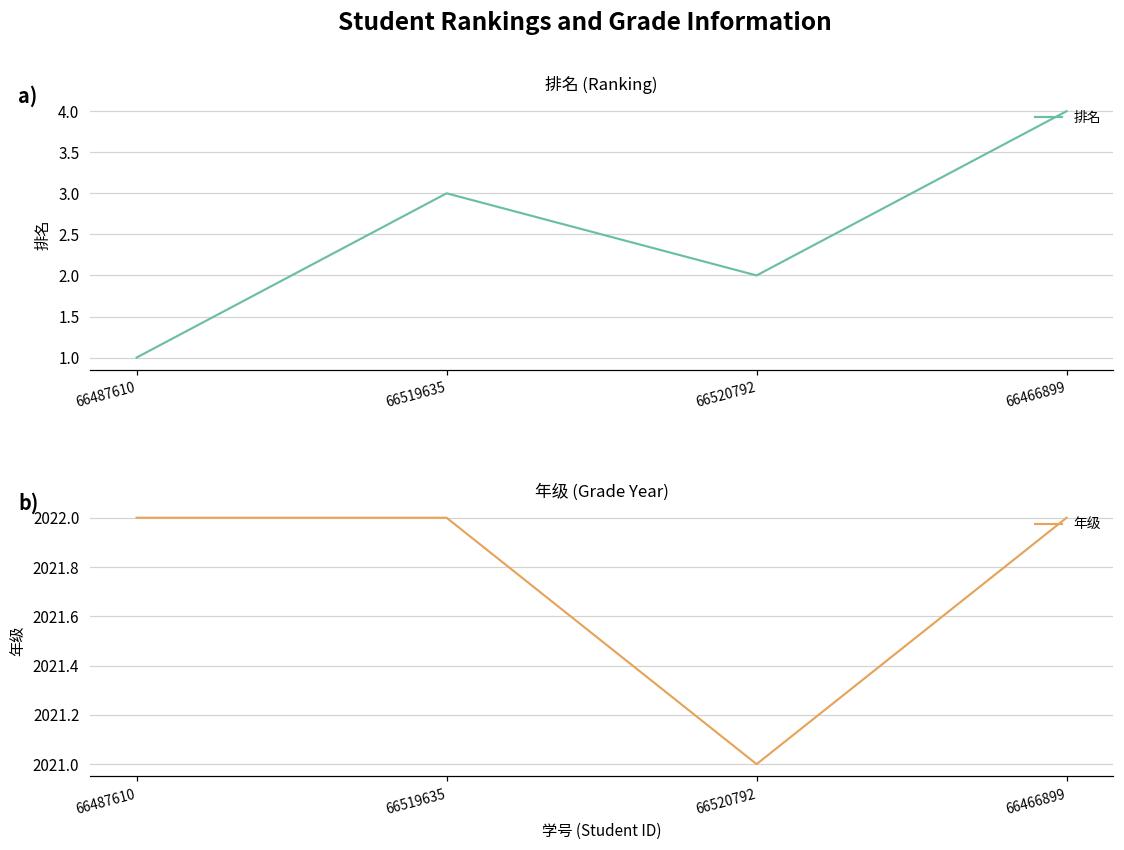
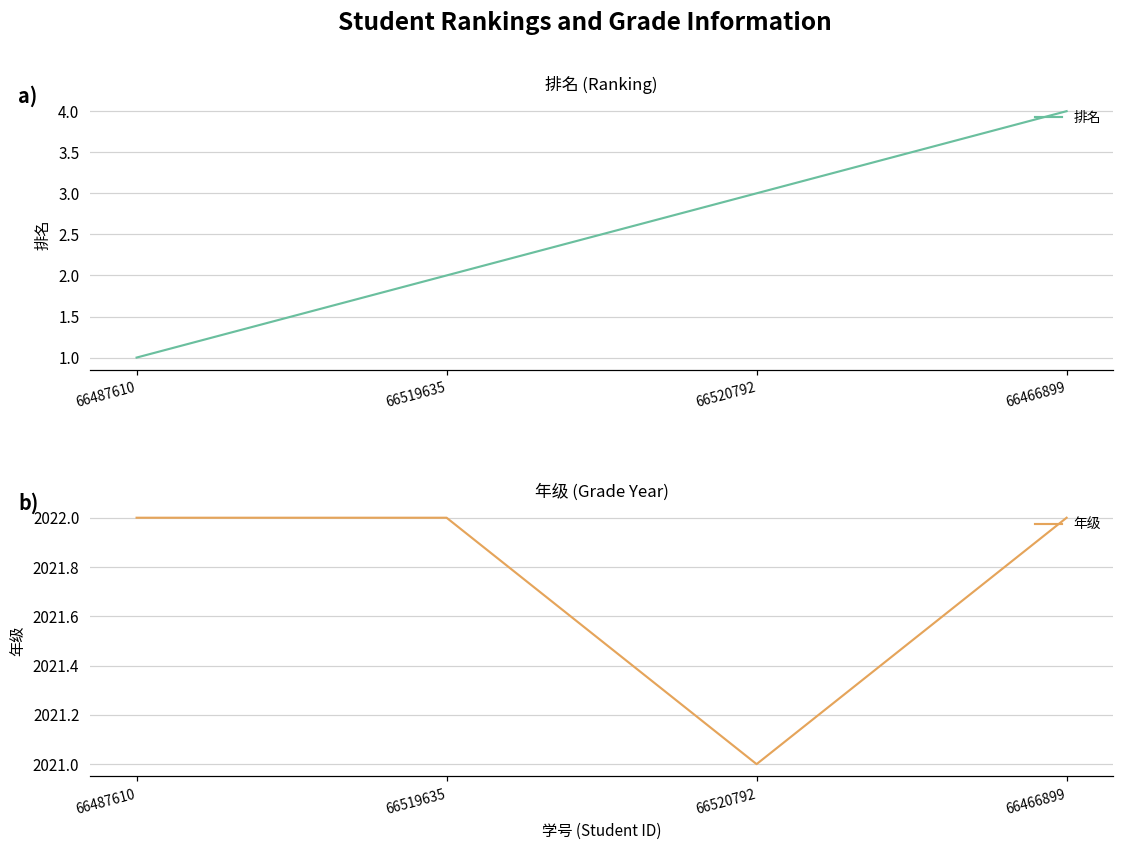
排名 (Ranking), 66519635: 3 -> 2
排名 (Ranking), 66520792: 2 -> 3
